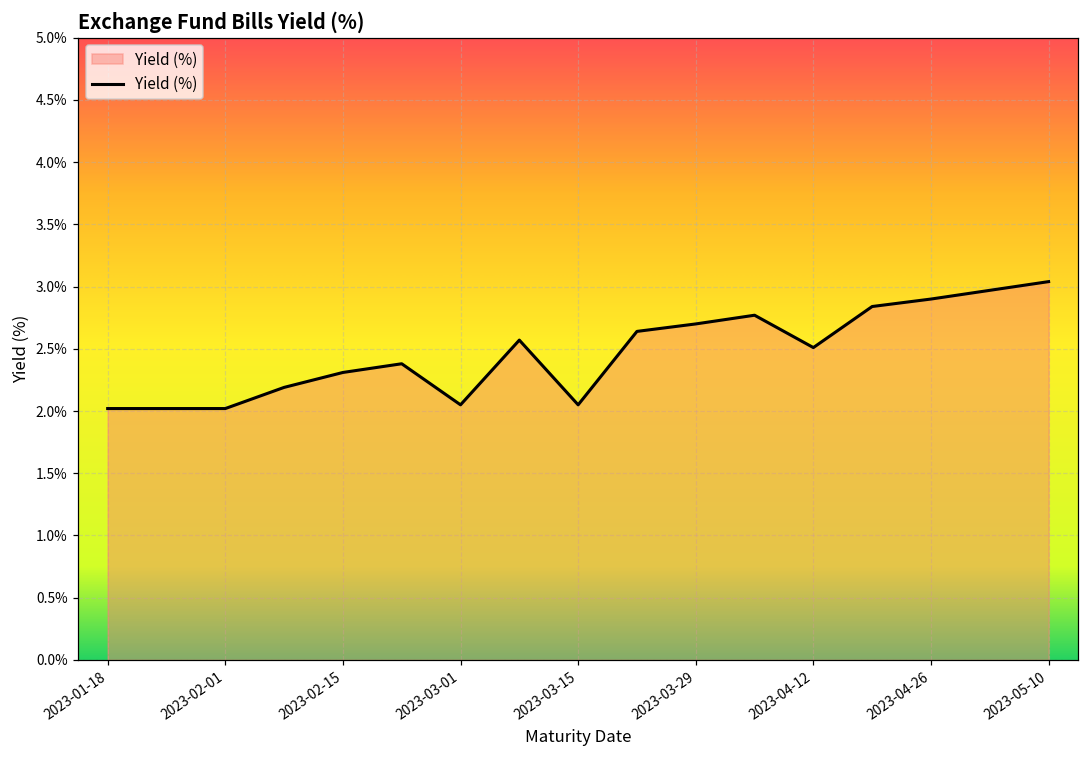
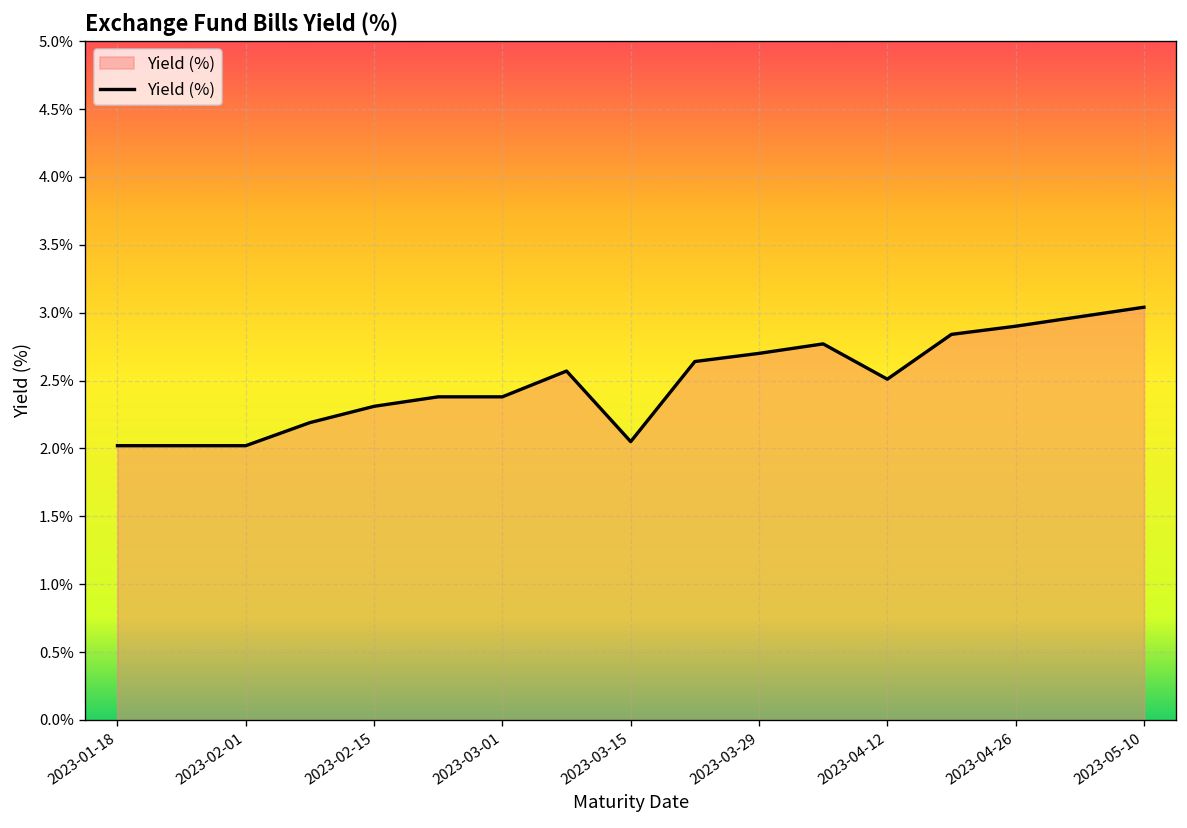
2023-03-01: 2.05% -> 2.38%
